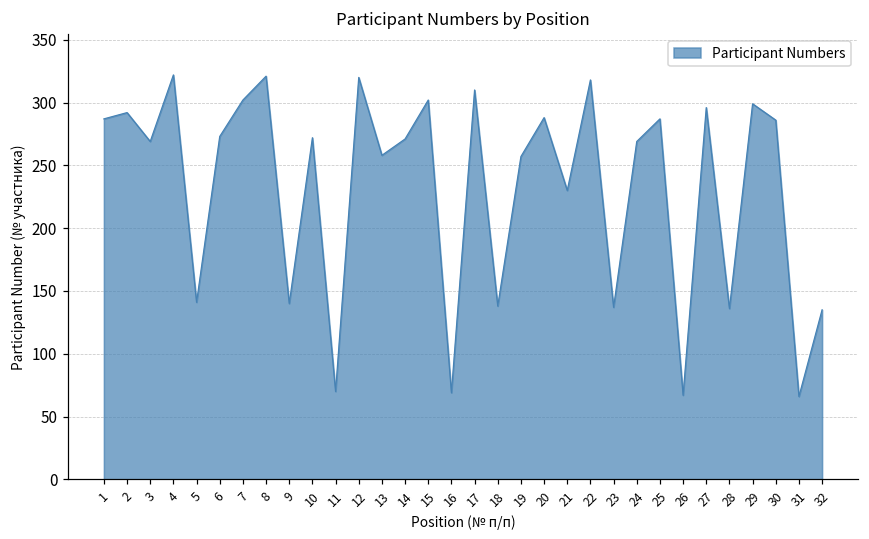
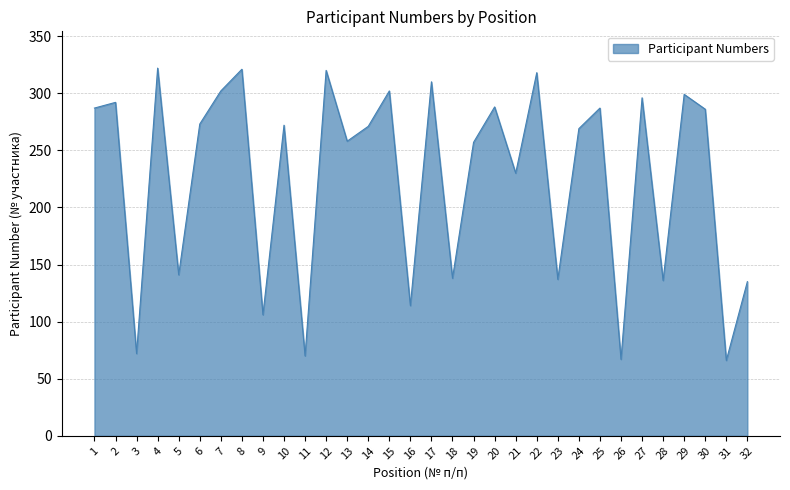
3: 269 -> 72
9: 140 -> 106
16: 69 -> 114
